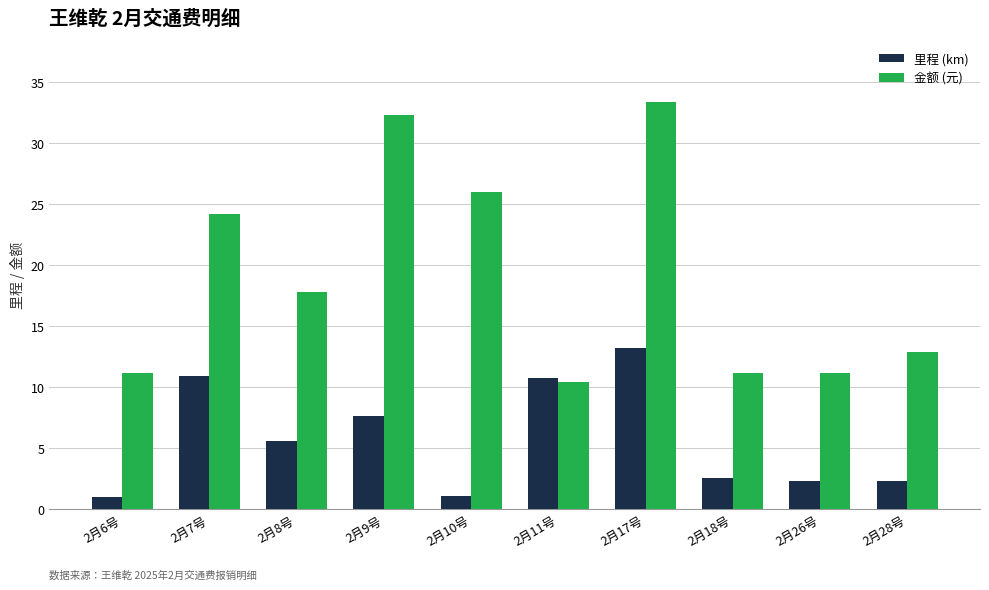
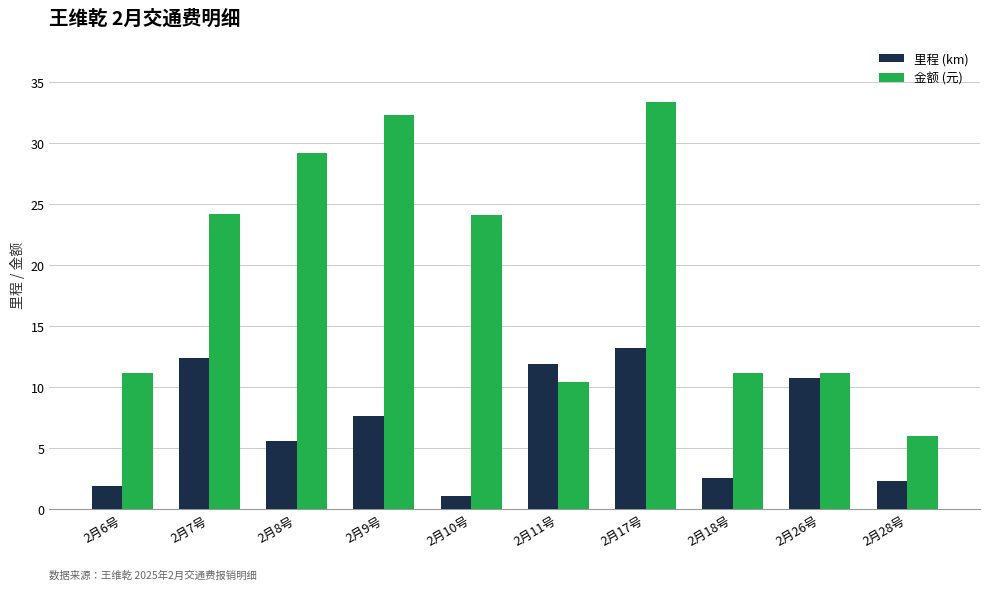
里程 (km), 2月6号: 1.0 -> 1.9
里程 (km), 2月7号: 10.9 -> 12.4
金额 (元), 2月8号: 17.8 -> 29.2
金额 (元), 2月10号: 25.9 -> 24.1
里程 (km), 2月11号: 10.7 -> 11.9
里程 (km), 2月26号: 2.3 -> 10.7
金额 (元), 2月28号: 12.9 -> 6.0
